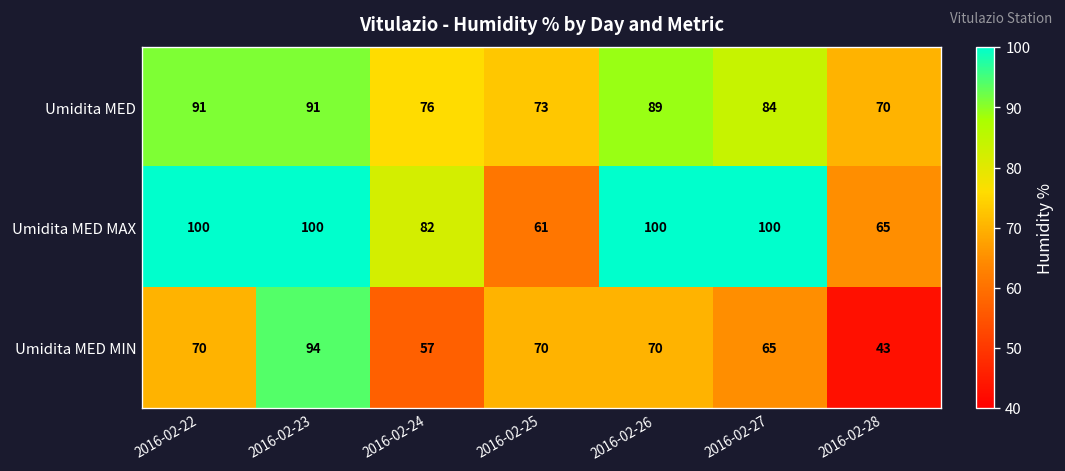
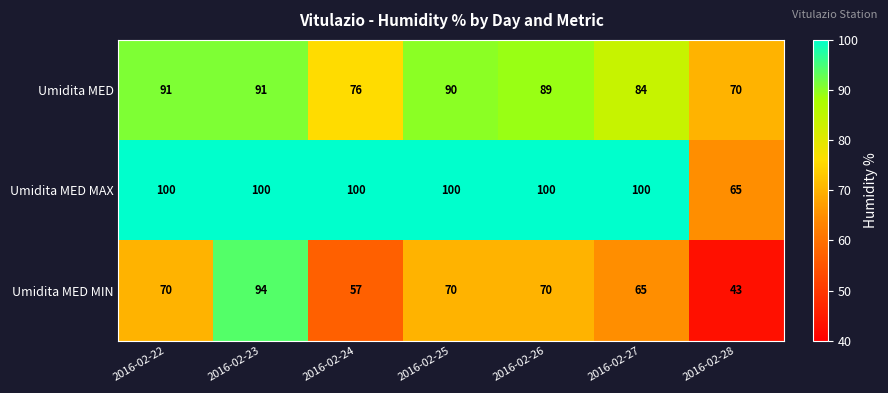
Umidita MED, 2016-02-25: 73 -> 90
Umidita MED MAX, 2016-02-24: 82 -> 100
Umidita MED MAX, 2016-02-25: 61 -> 100
